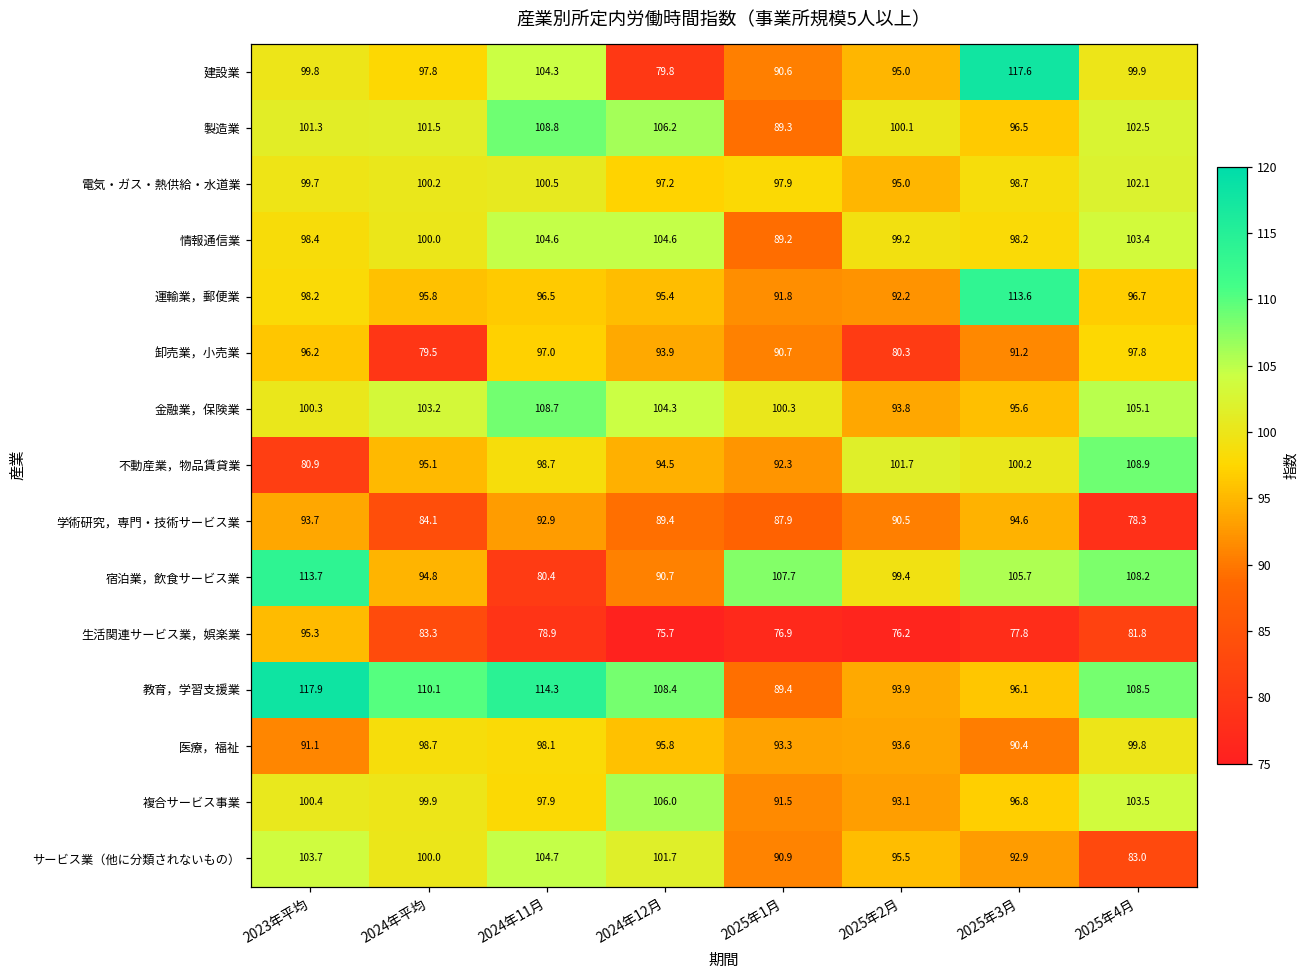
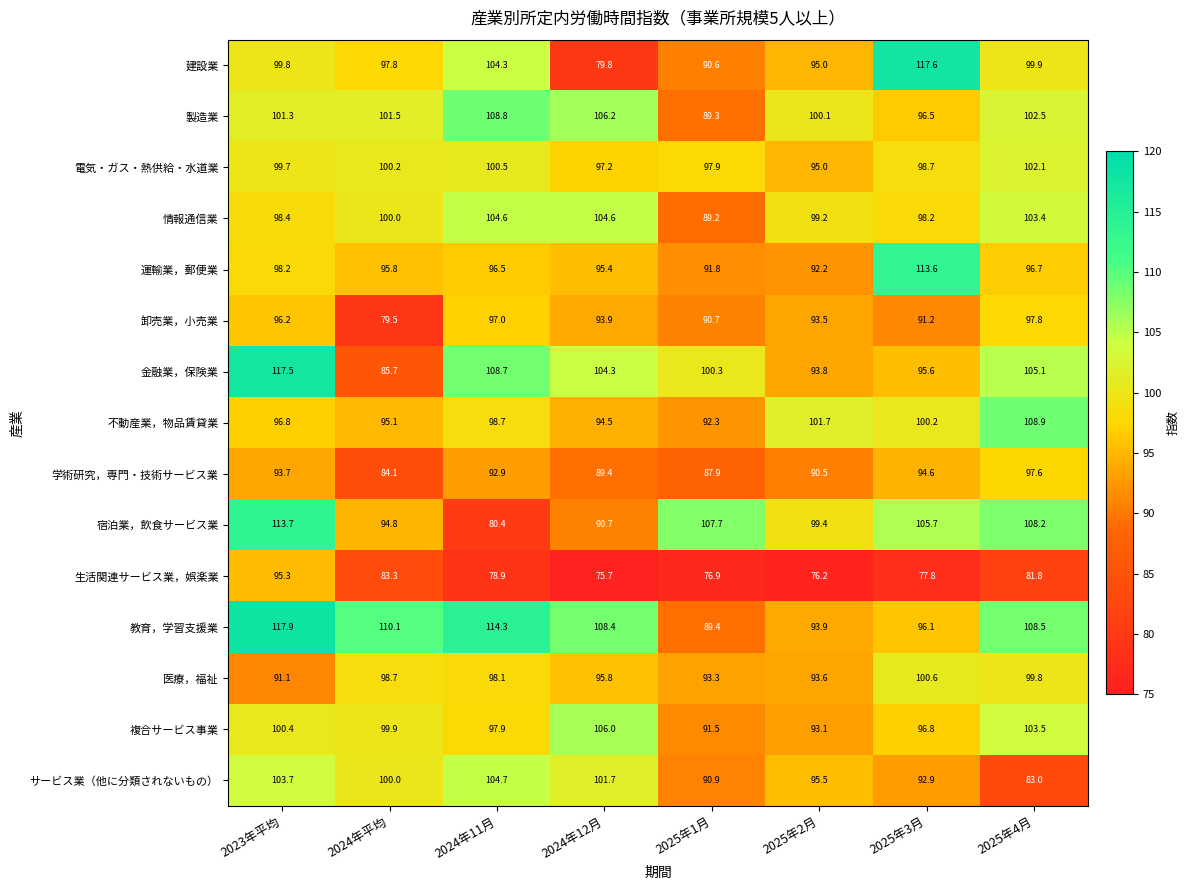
卸売業，小売業, 2025年2月: 80.3 -> 93.5
金融業，保険業, 2023年平均: 100.3 -> 117.5
金融業，保険業, 2024年平均: 103.2 -> 85.7
不動産業，物品賃貸業, 2023年平均: 80.9 -> 96.8
学術研究，専門・技術サービス業, 2025年4月: 78.3 -> 97.6
医療，福祉, 2025年3月: 90.4 -> 100.6
